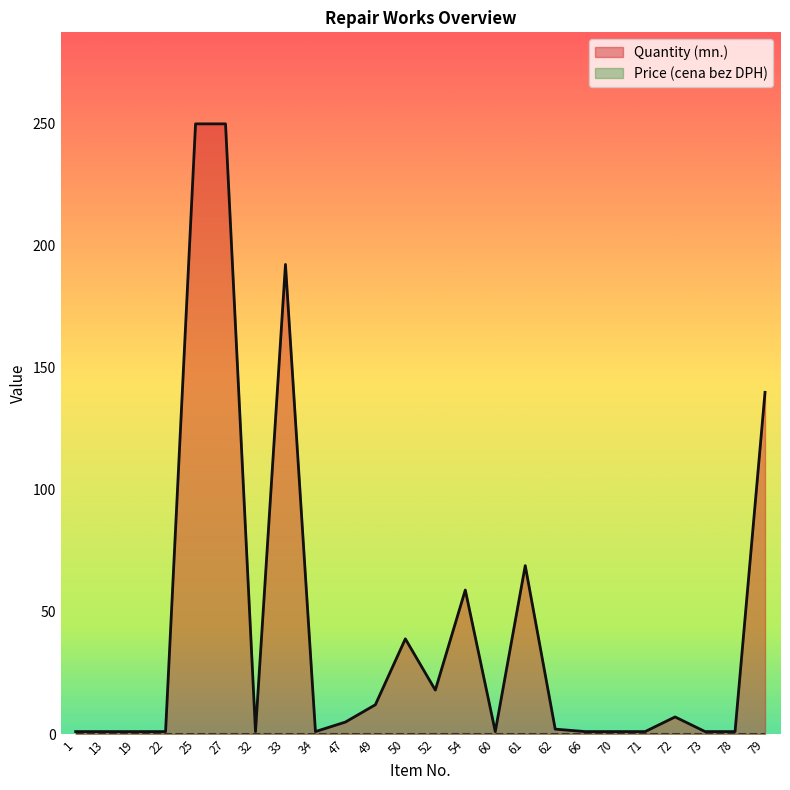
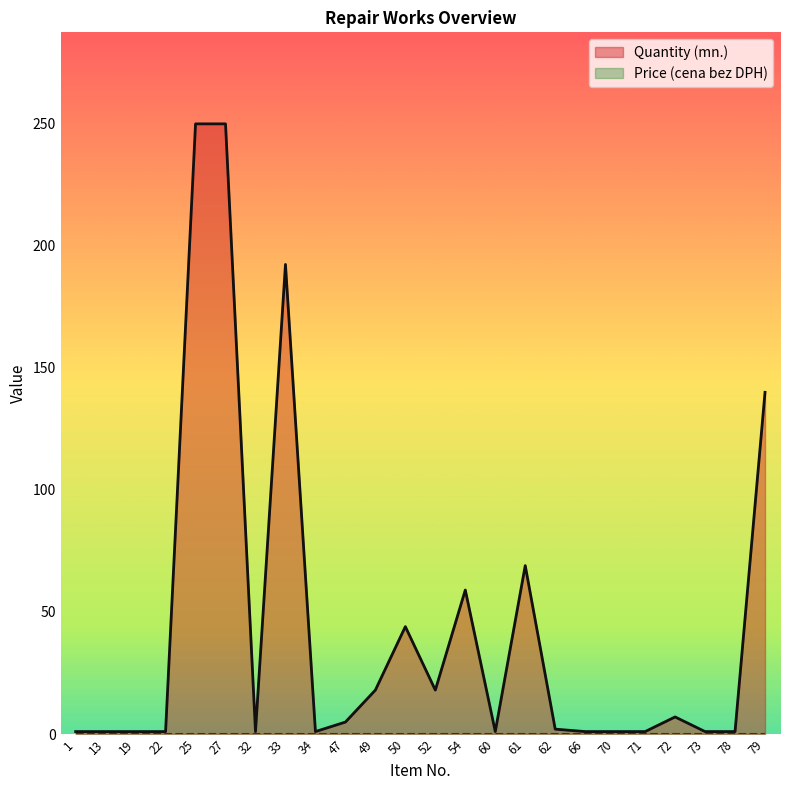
Quantity (mn.), 49: 12 -> 18
Quantity (mn.), 50: 39 -> 44
